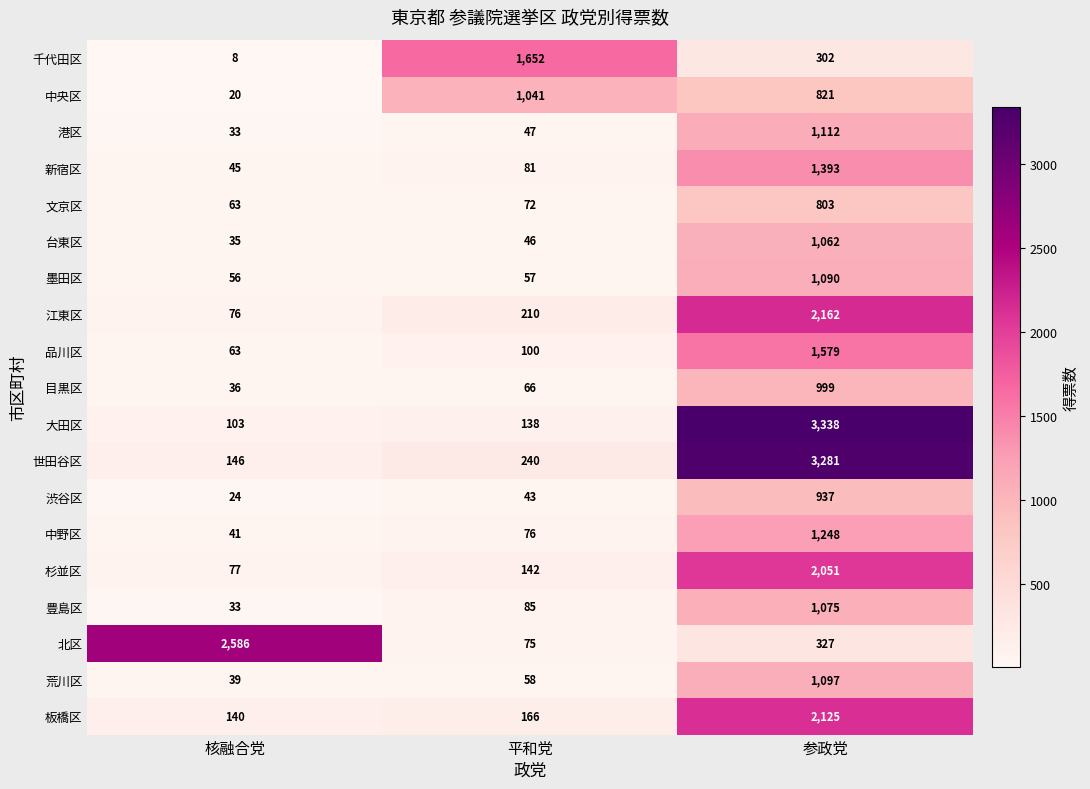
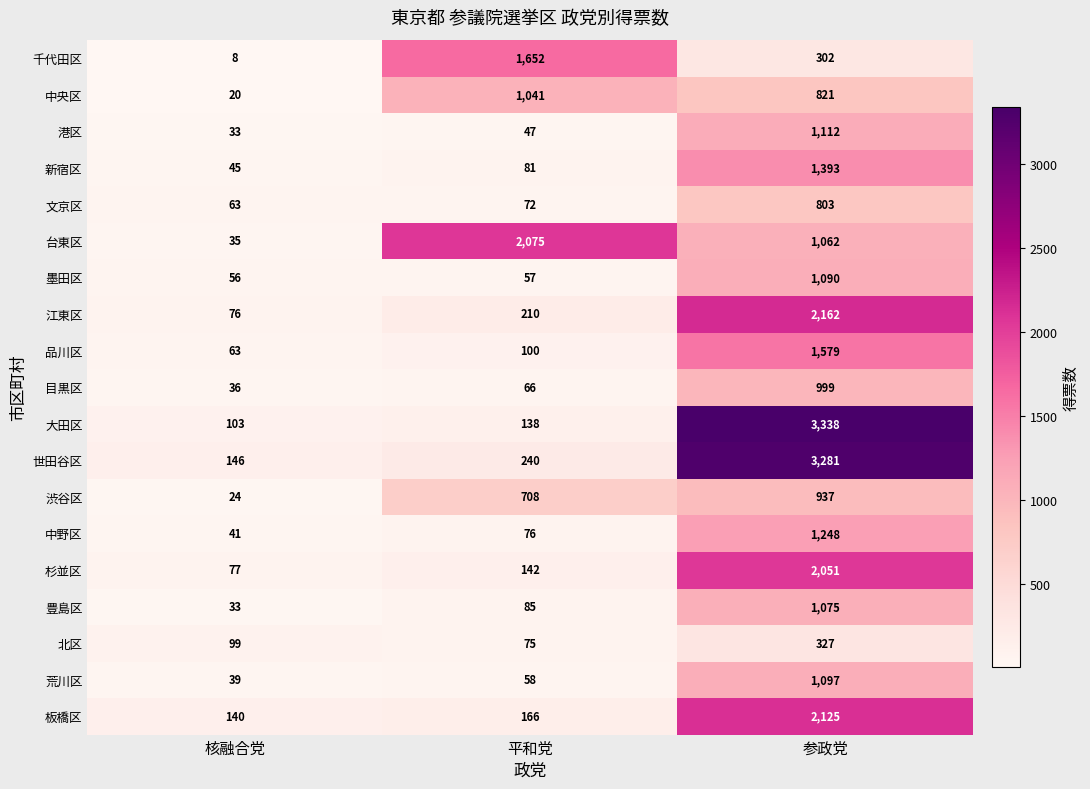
台東区, 平和党: 46 -> 2,075
渋谷区, 平和党: 43 -> 708
北区, 核融合党: 2,586 -> 99
